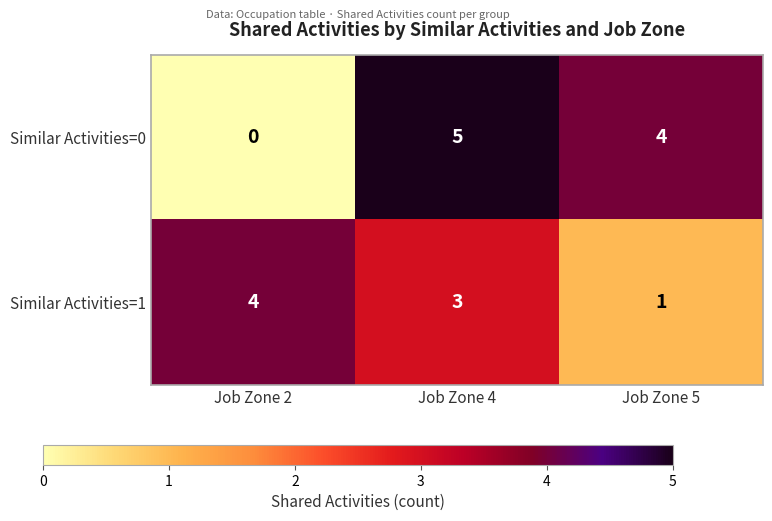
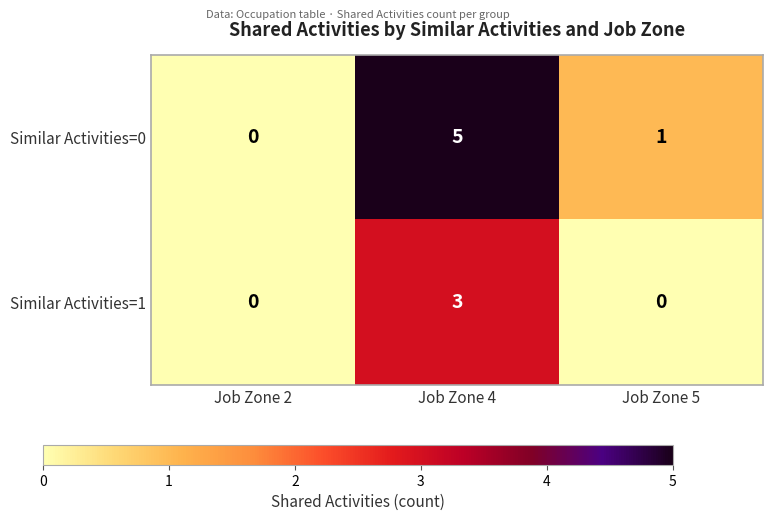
Similar Activities=0, Job Zone 5: 4 -> 1
Similar Activities=1, Job Zone 2: 4 -> 0
Similar Activities=1, Job Zone 5: 1 -> 0
